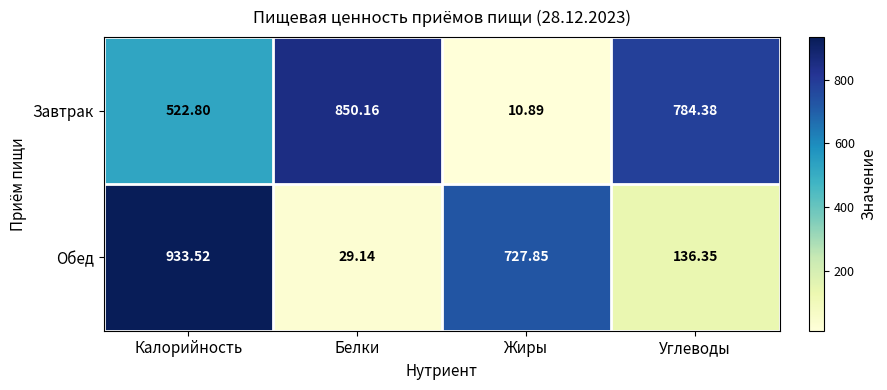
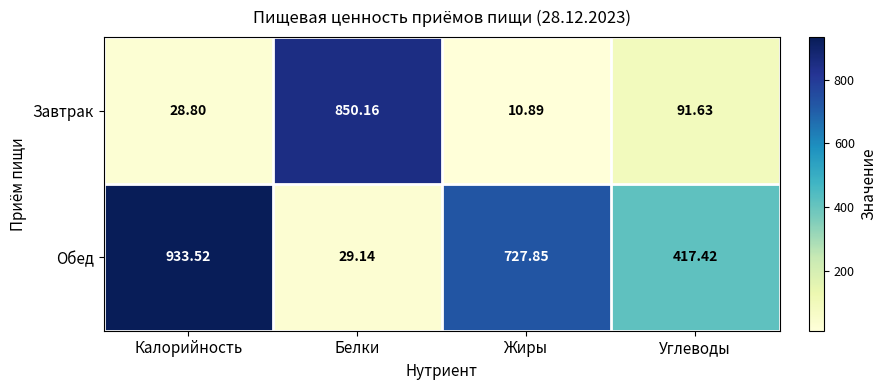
Завтрак, Калорийность: 522.80 -> 28.80
Завтрак, Углеводы: 784.38 -> 91.63
Обед, Углеводы: 136.35 -> 417.42
